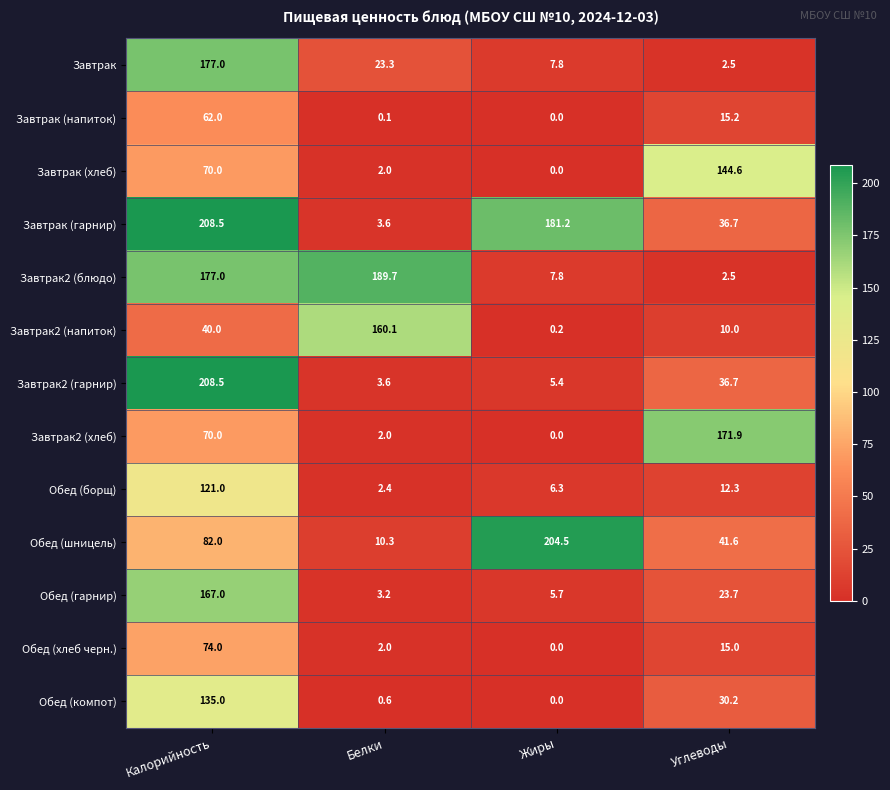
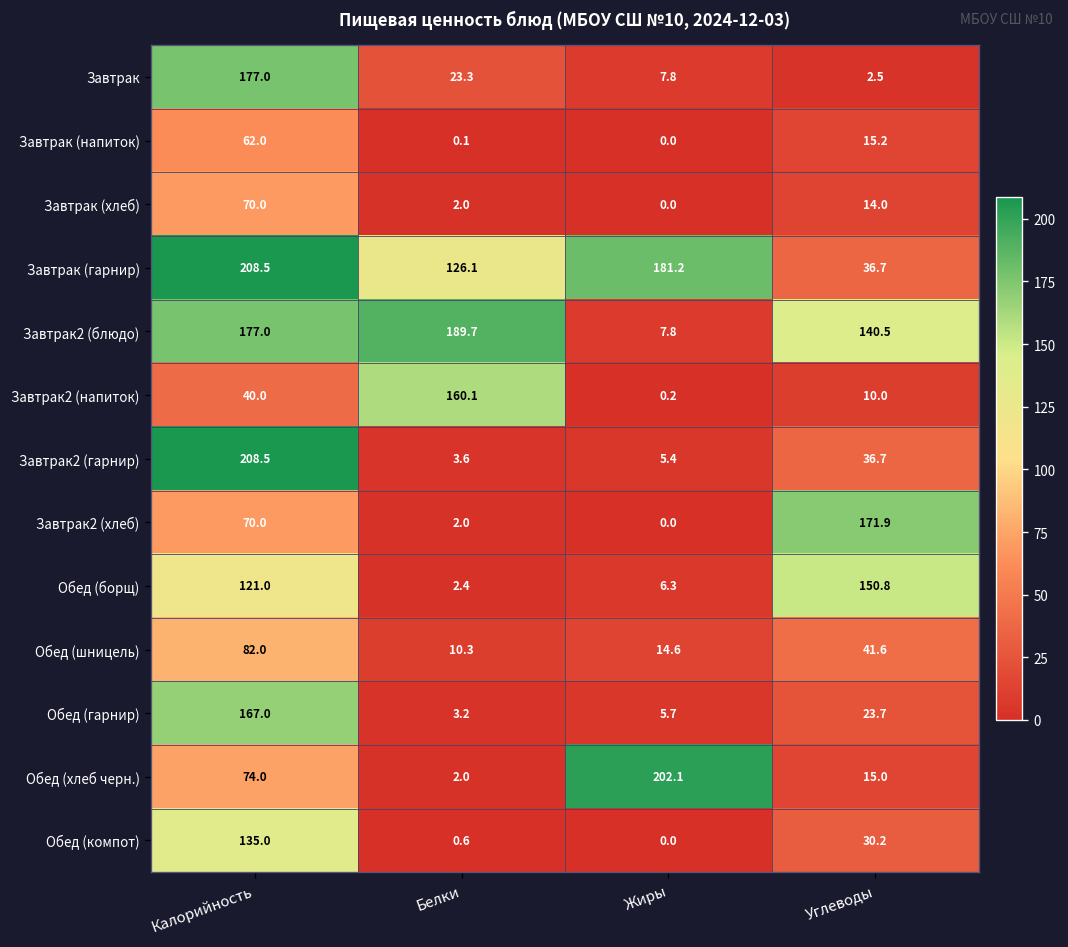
Завтрак (хлеб), Углеводы: 144.6 -> 14.0
Завтрак (гарнир), Белки: 3.6 -> 126.1
Завтрак2 (блюдо), Углеводы: 2.5 -> 140.5
Обед (борщ), Углеводы: 12.3 -> 150.8
Обед (шницель), Жиры: 204.5 -> 14.6
Обед (хлеб черн.), Жиры: 0.0 -> 202.1
